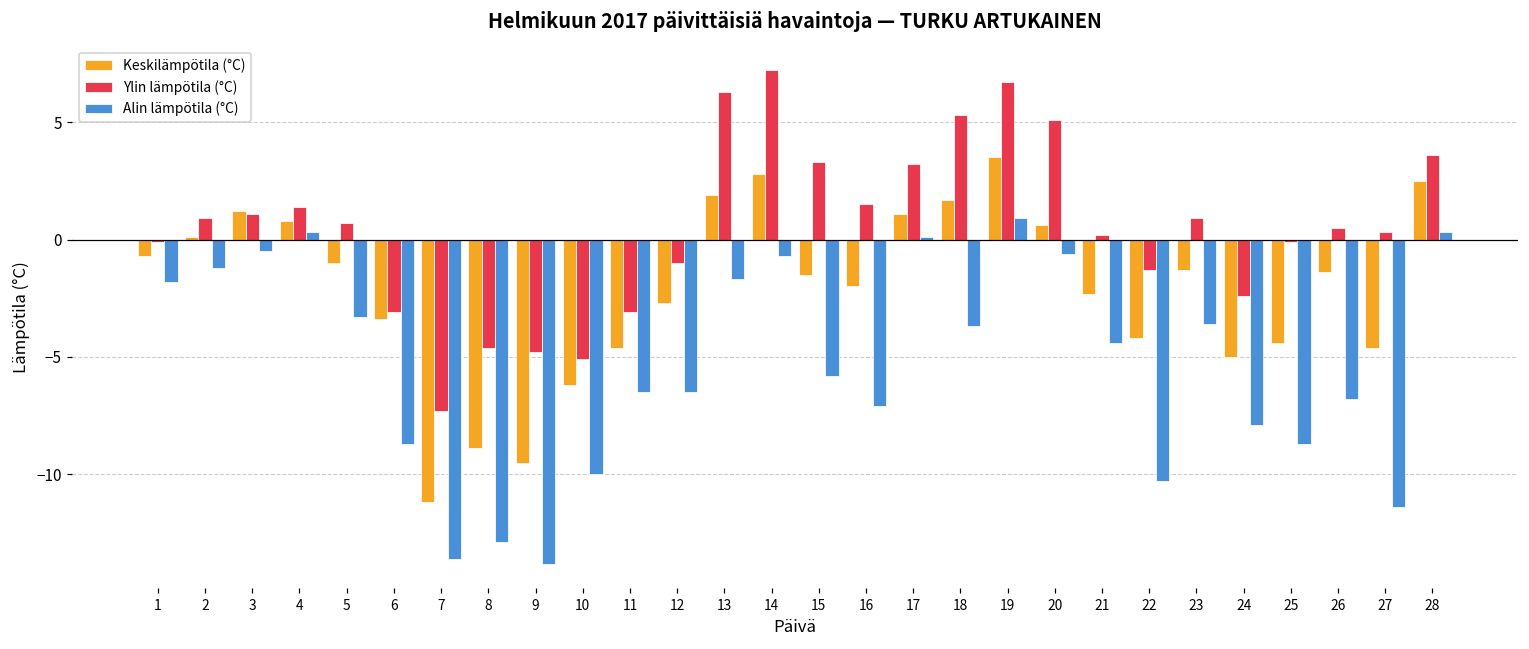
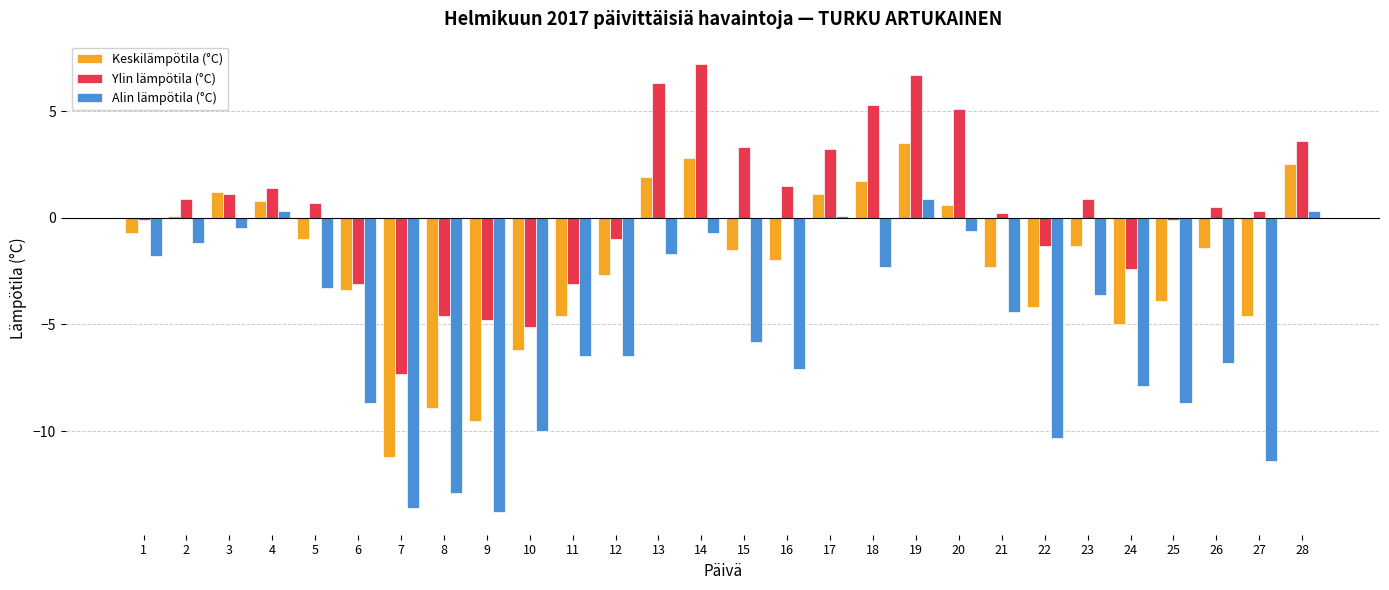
Alin lämpötila (°C), 18: -3.7 -> -2.3
Keskilämpötila (°C), 25: -4.4 -> -3.9
